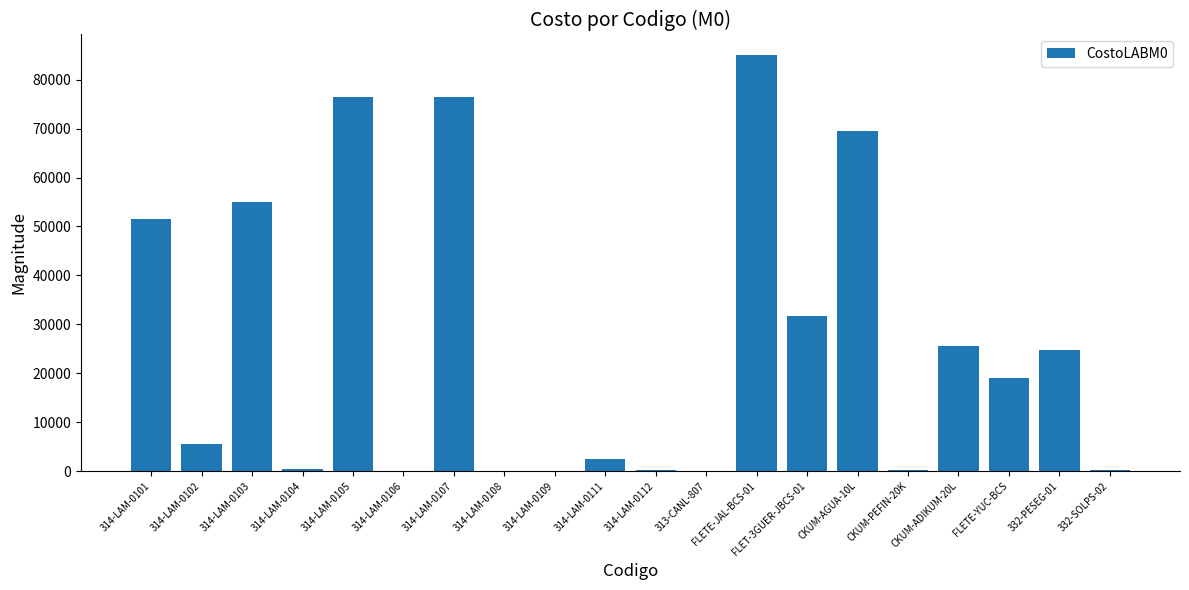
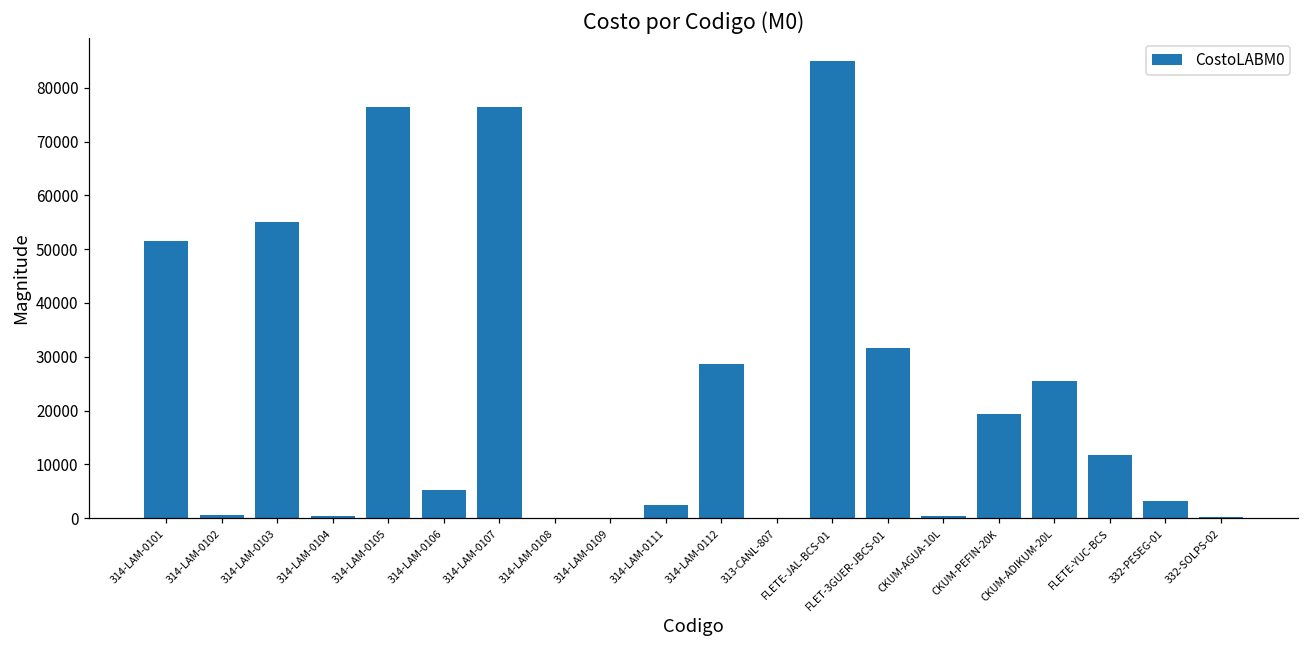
314-LAM-0102: 5000 -> 0
314-LAM-0106: 0 -> 5000
314-LAM-0112: 0 -> 29000
CKUM-AGUA-10L: 70000 -> 0
CKUM-PEFIN-20K: 0 -> 19000
FLETE-YUC-BCS: 19000 -> 12000
332-PESEG-01: 25000 -> 3000
